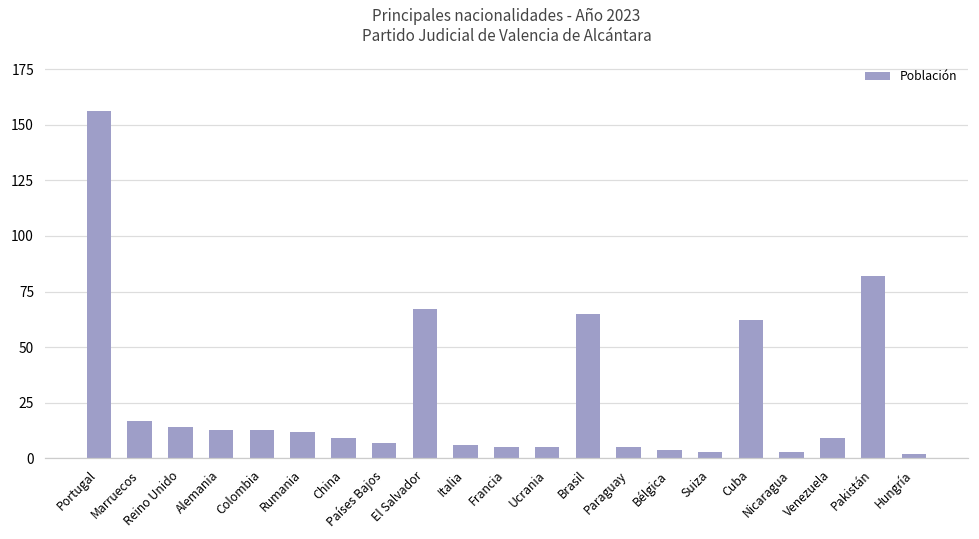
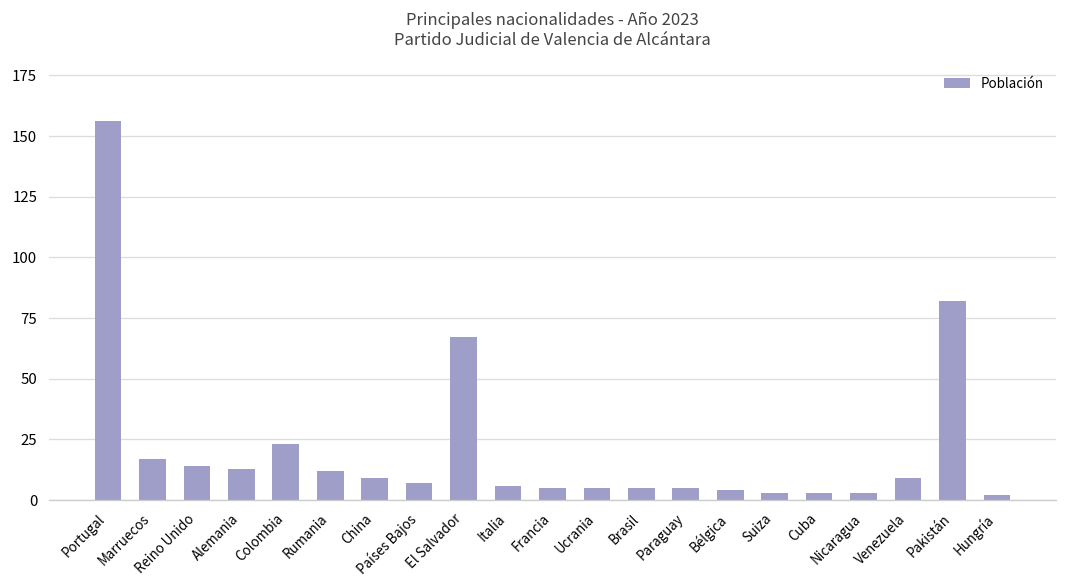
Colombia: 13 -> 23
Brasil: 65 -> 5
Cuba: 62 -> 3
